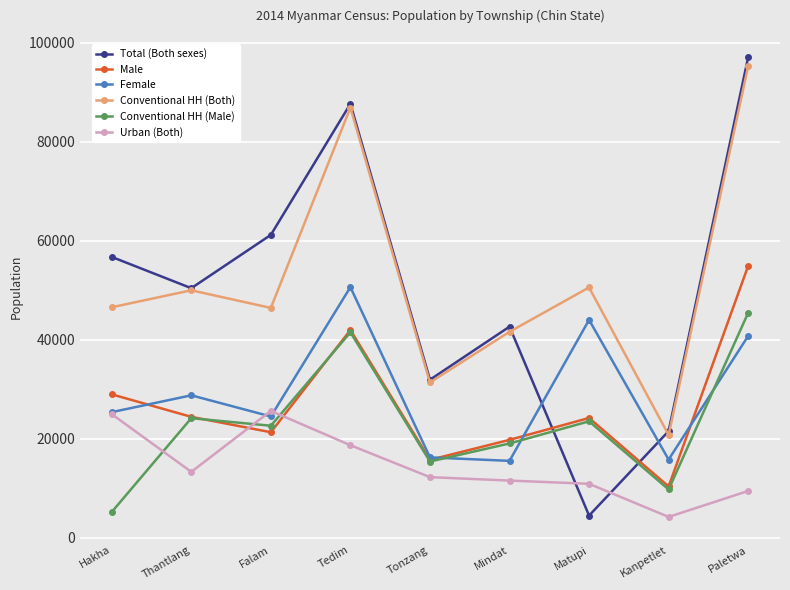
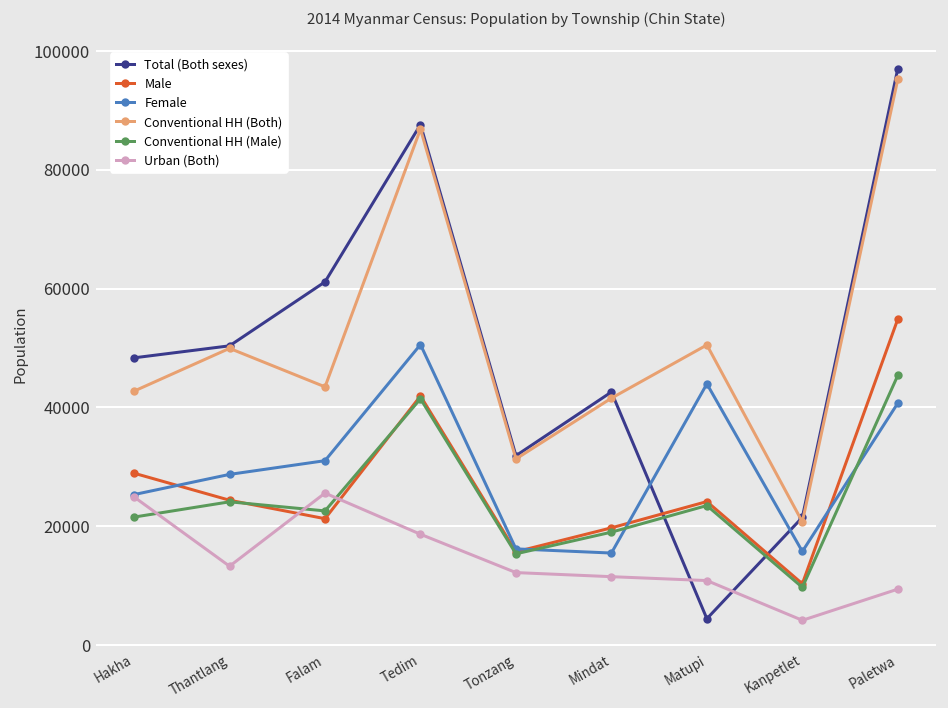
Total (Both sexes), Hakha: 57000 -> 48000
Conventional HH (Both), Hakha: 47000 -> 43000
Conventional HH (Male), Hakha: 5000 -> 22000
Female, Falam: 24000 -> 31000
Conventional HH (Both), Falam: 46000 -> 43000
